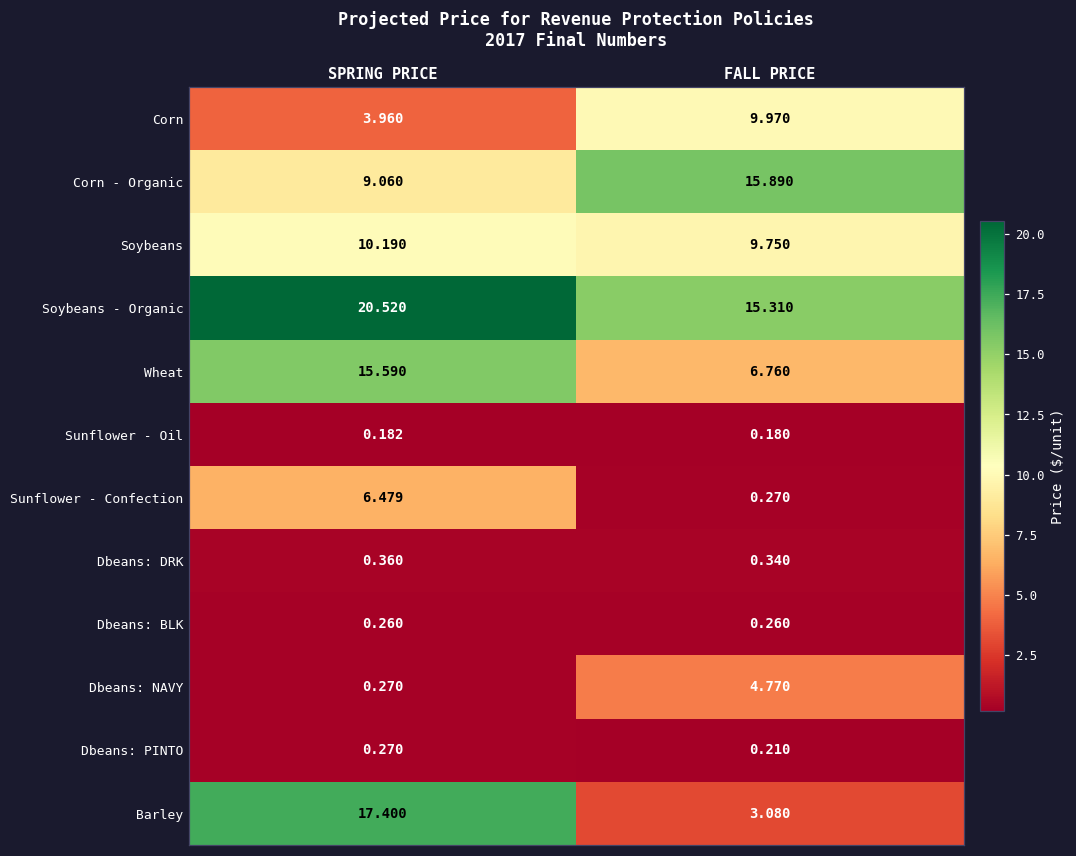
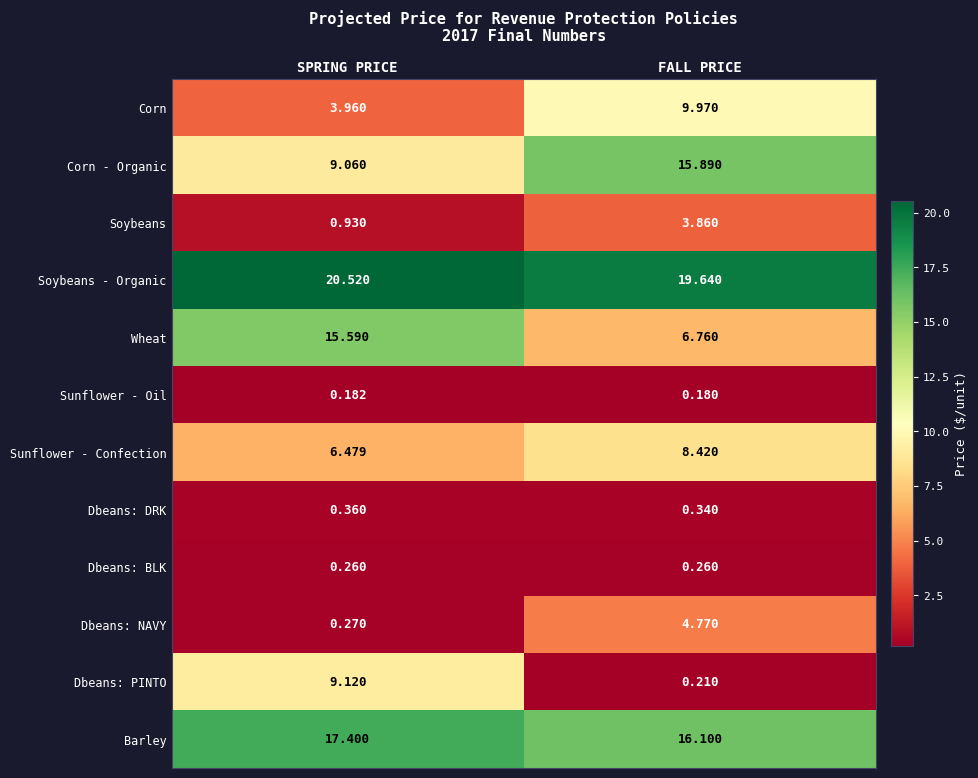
Soybeans, SPRING PRICE: 10.190 -> 0.930
Soybeans, FALL PRICE: 9.750 -> 3.860
Soybeans - Organic, FALL PRICE: 15.310 -> 19.640
Sunflower - Confection, FALL PRICE: 0.270 -> 8.420
Dbeans: PINTO, SPRING PRICE: 0.270 -> 9.120
Barley, FALL PRICE: 3.080 -> 16.100
